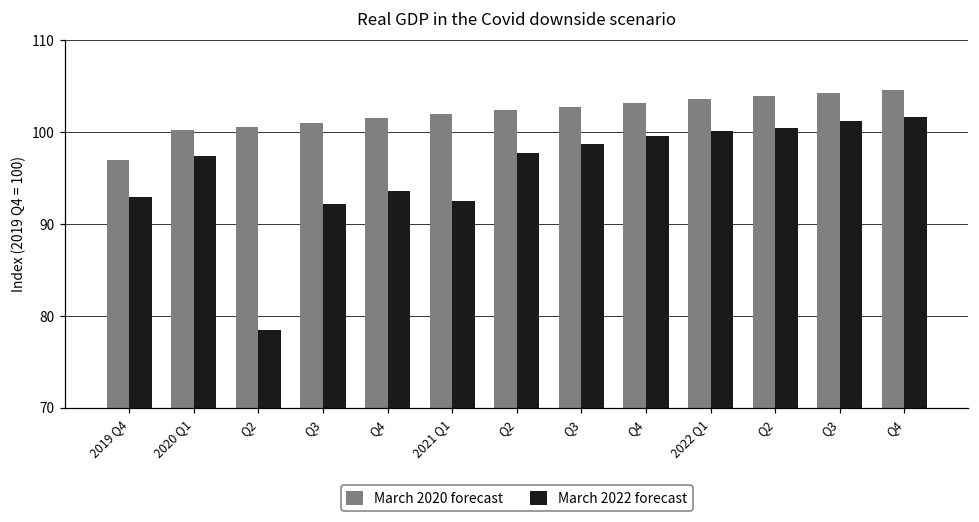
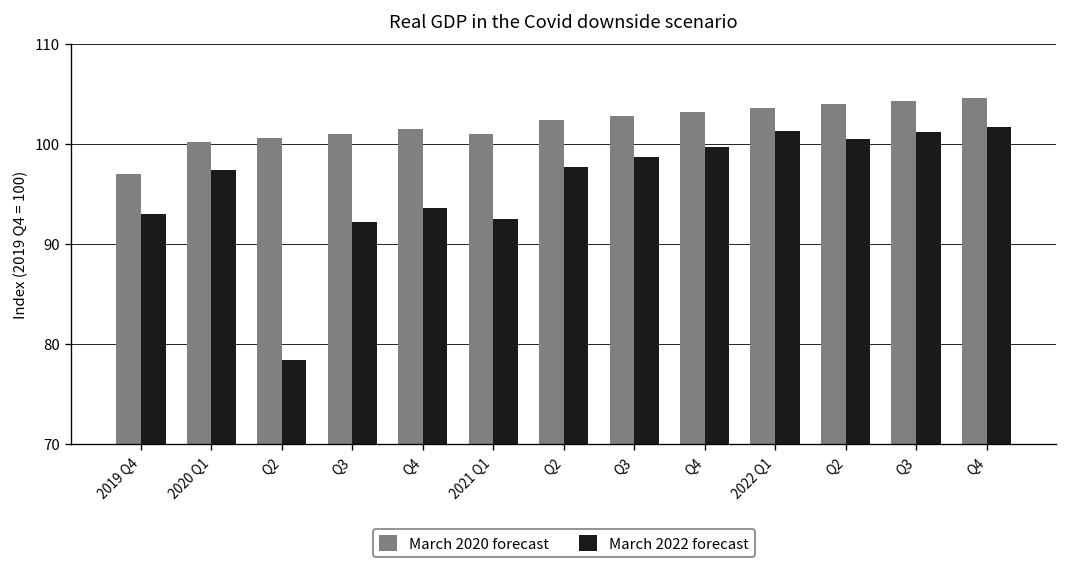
March 2020 forecast, 2021 Q1: 102 -> 101
March 2022 forecast, 2022 Q1: 100 -> 101
